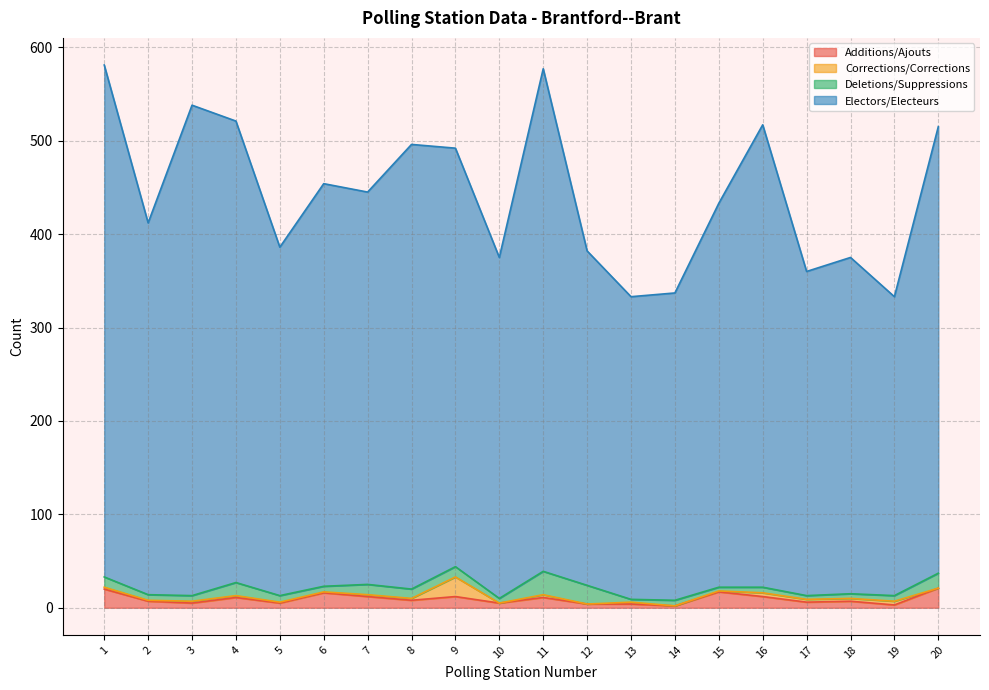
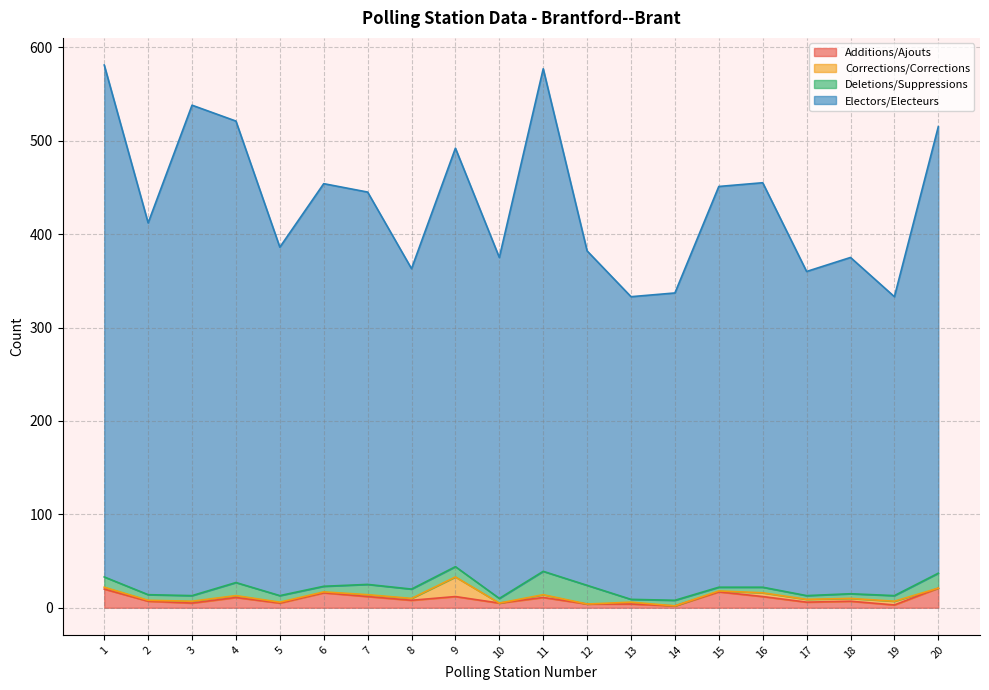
Electors/Electeurs, 8: 480 -> 340
Electors/Electeurs, 15: 410 -> 430
Electors/Electeurs, 16: 500 -> 430
